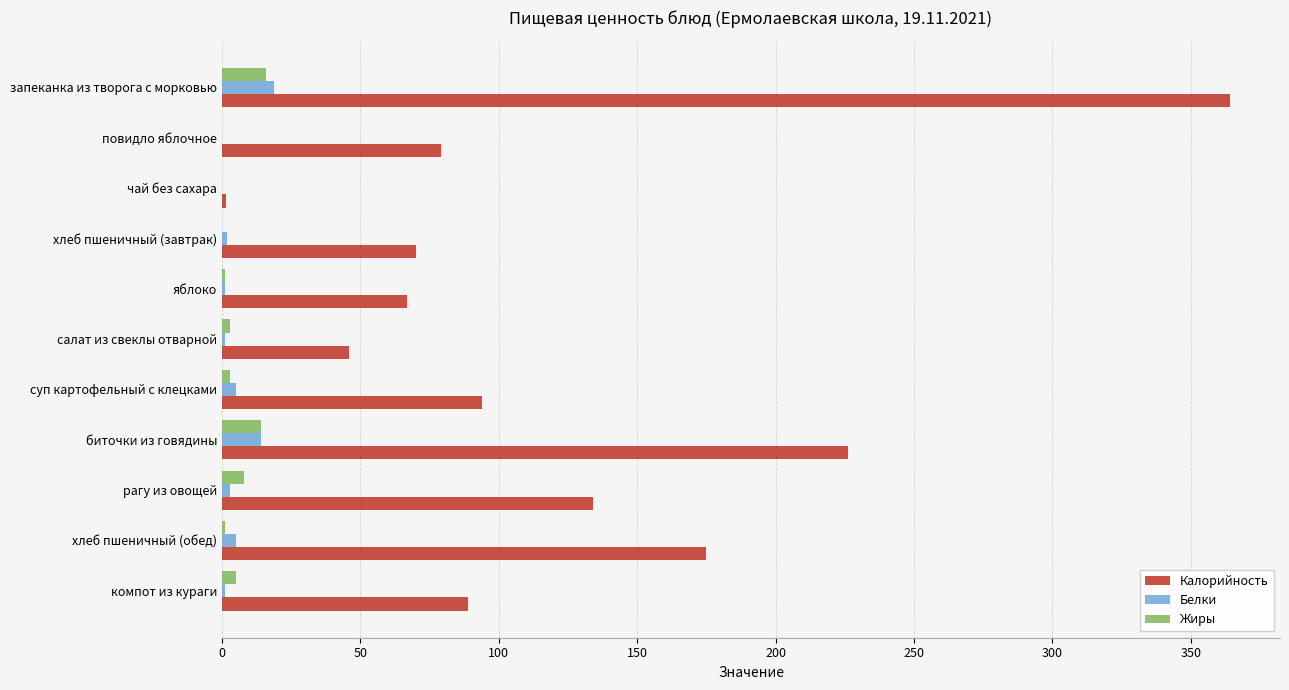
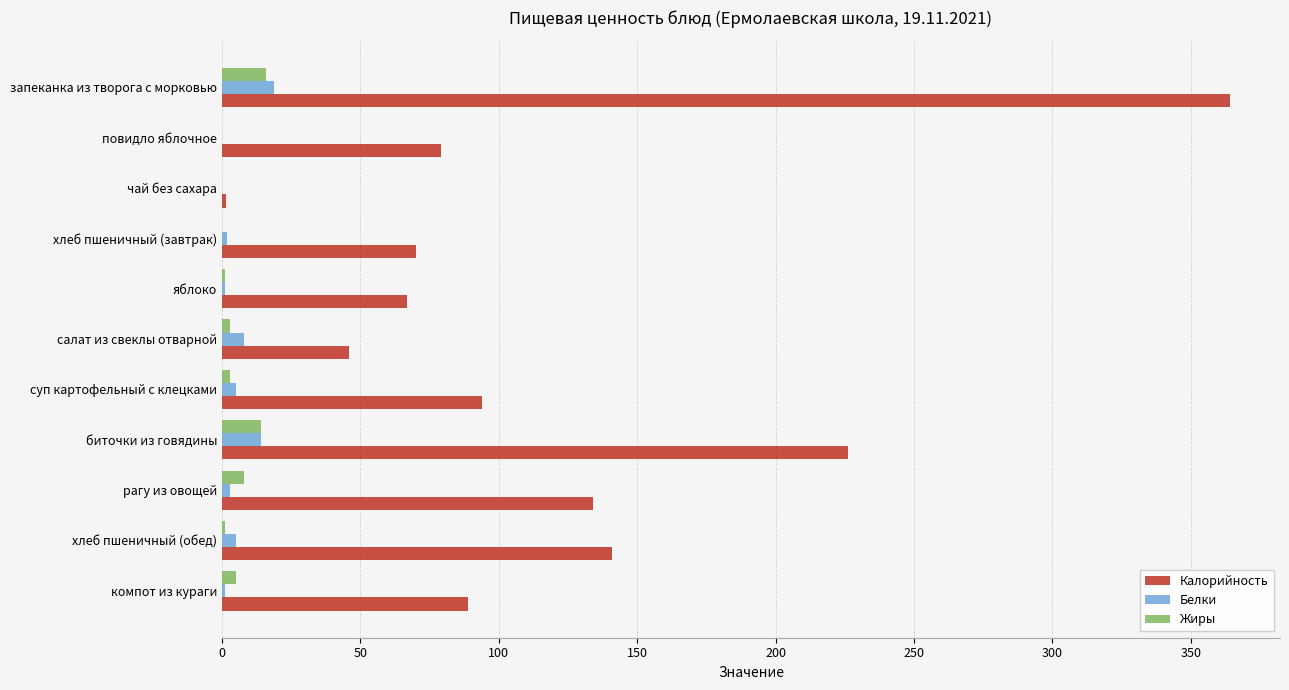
Белки, салат из свеклы отварной: 1 -> 8
Калорийность, хлеб пшеничный (обед): 175 -> 141
